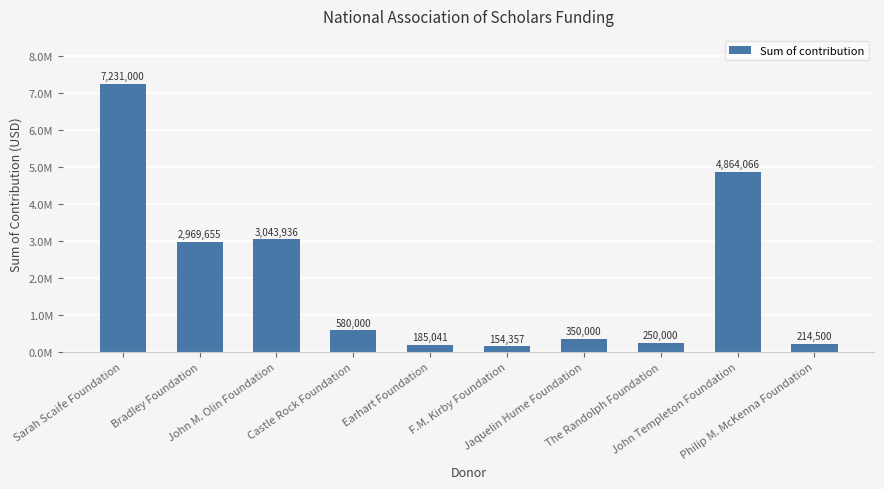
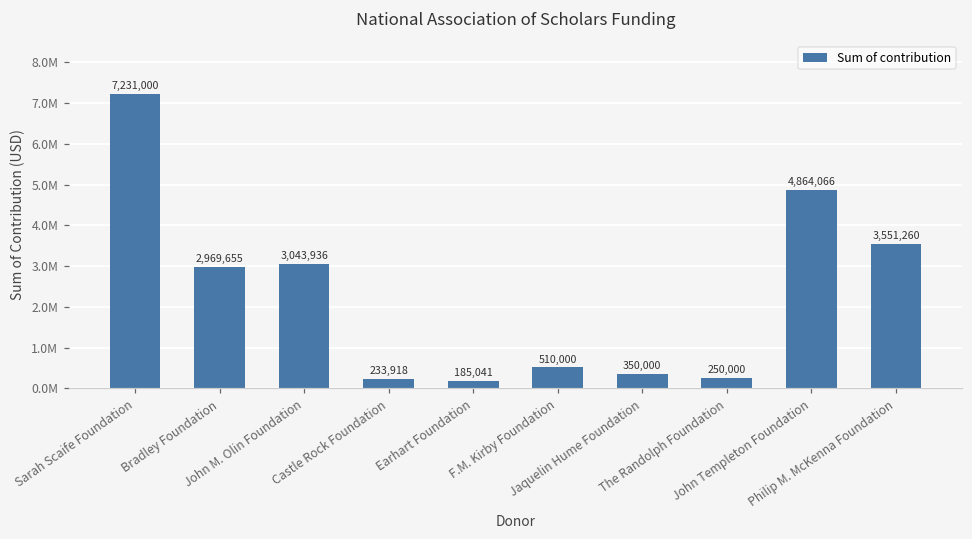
Castle Rock Foundation: 580,000 -> 233,918
F.M. Kirby Foundation: 154,357 -> 510,000
Philip M. McKenna Foundation: 214,500 -> 3,551,260
